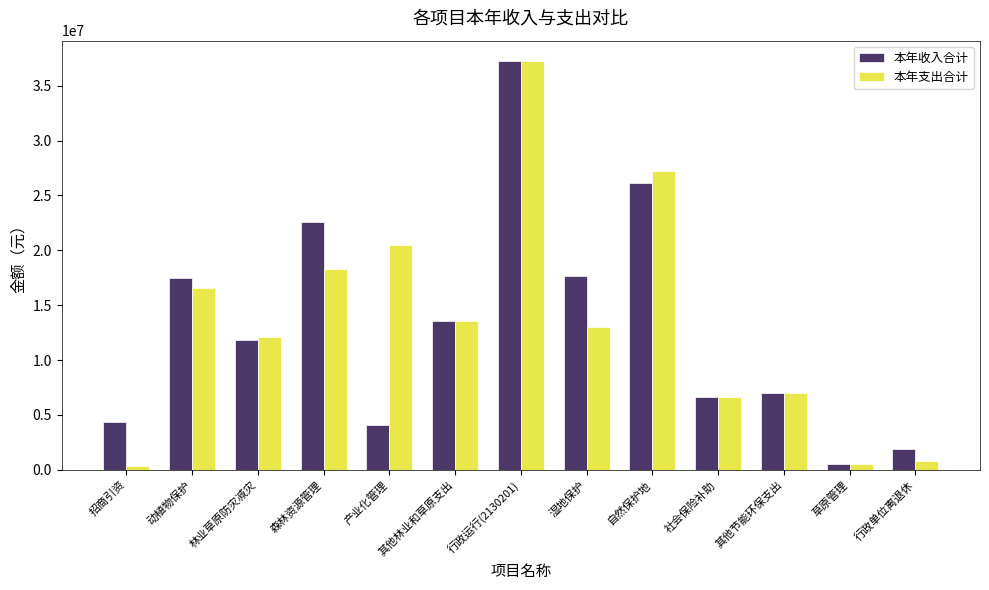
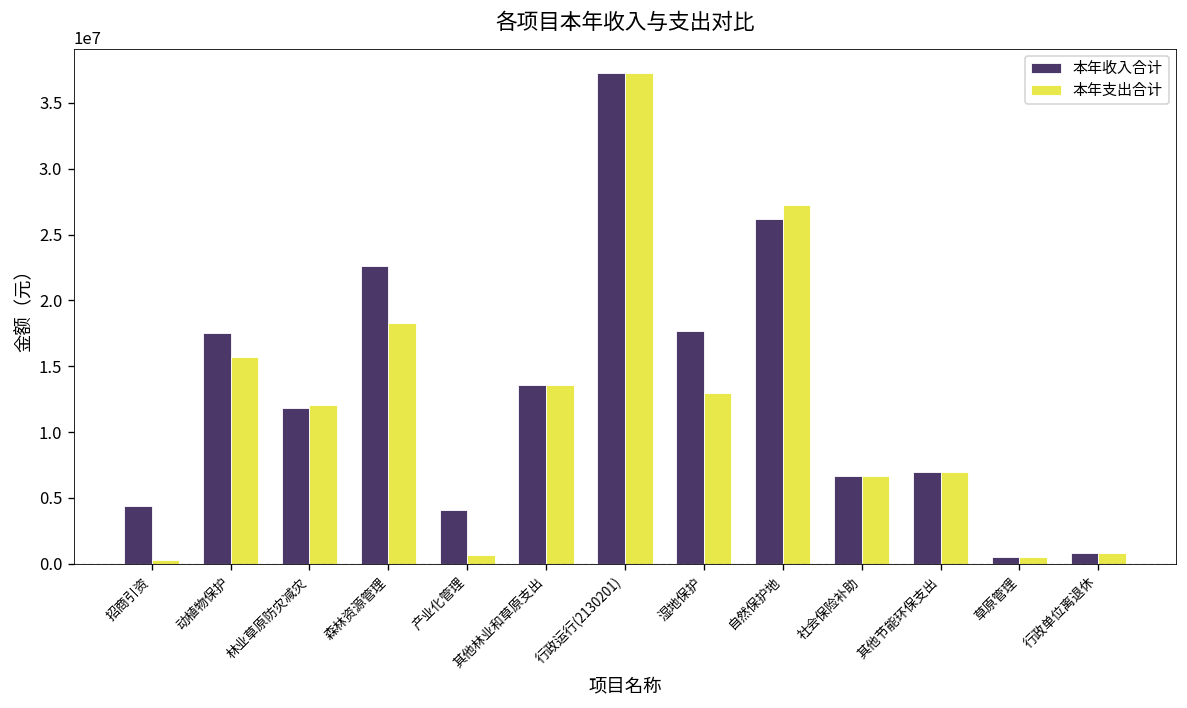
本年支出合计, 动植物保护: 16600000 -> 15700000
本年支出合计, 产业化管理: 20500000 -> 700000
本年收入合计, 行政单位离退休: 1900000 -> 800000
